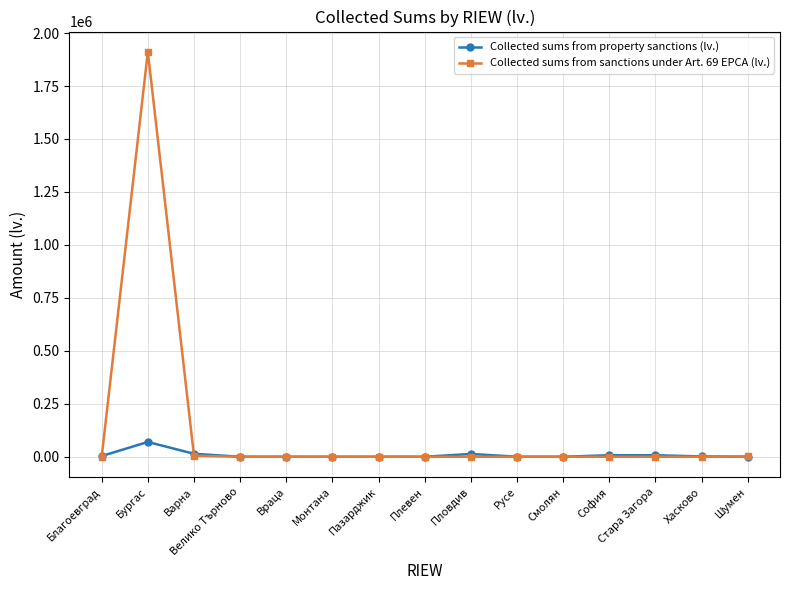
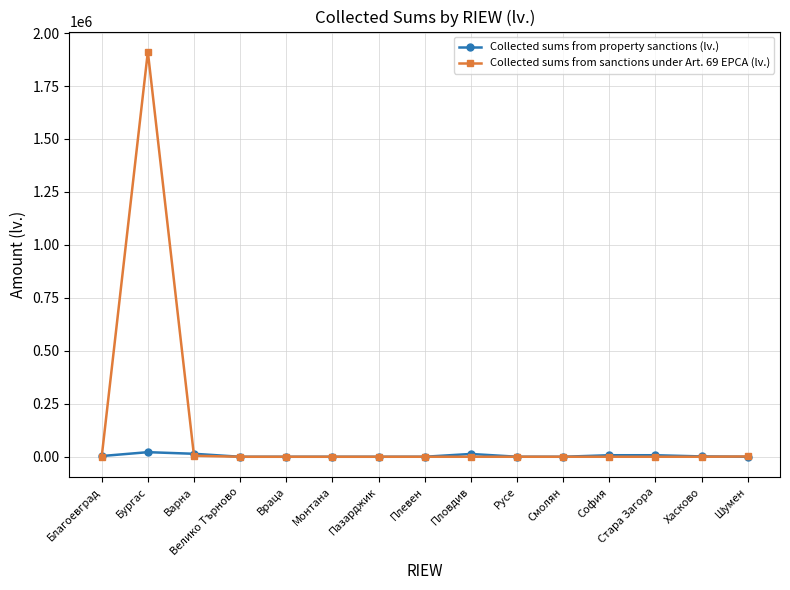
Collected sums from property sanctions (lv.), Бургас: 70000 -> 20000
